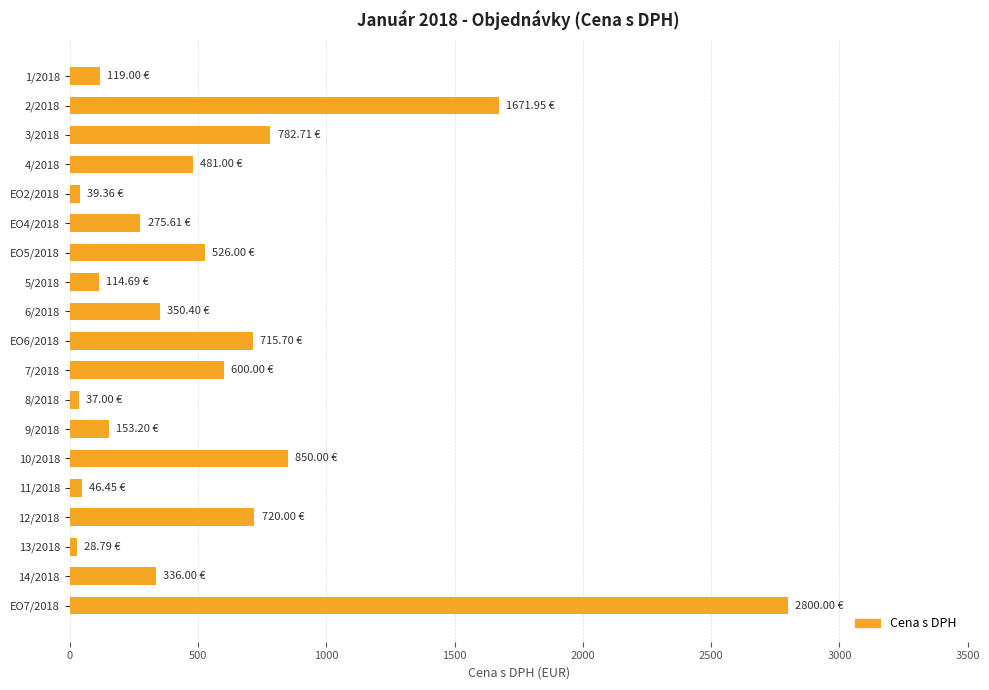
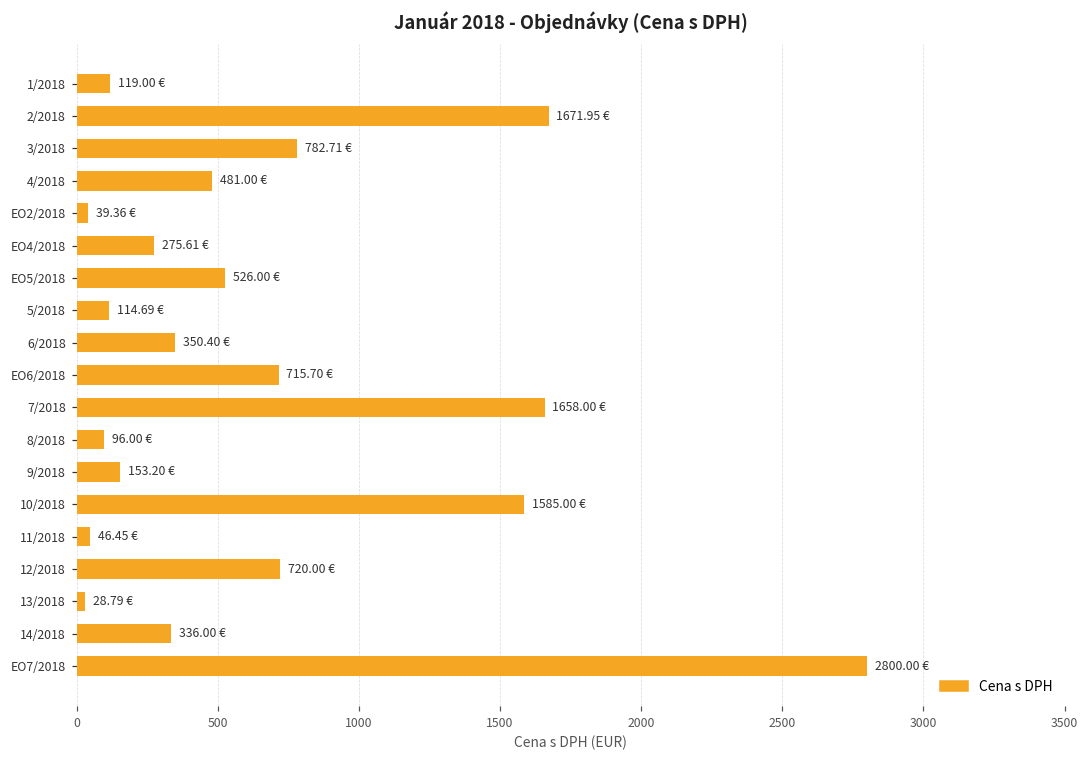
7/2018: 600.00 -> 1658.00
8/2018: 37.00 -> 96.00
10/2018: 850.00 -> 1585.00
